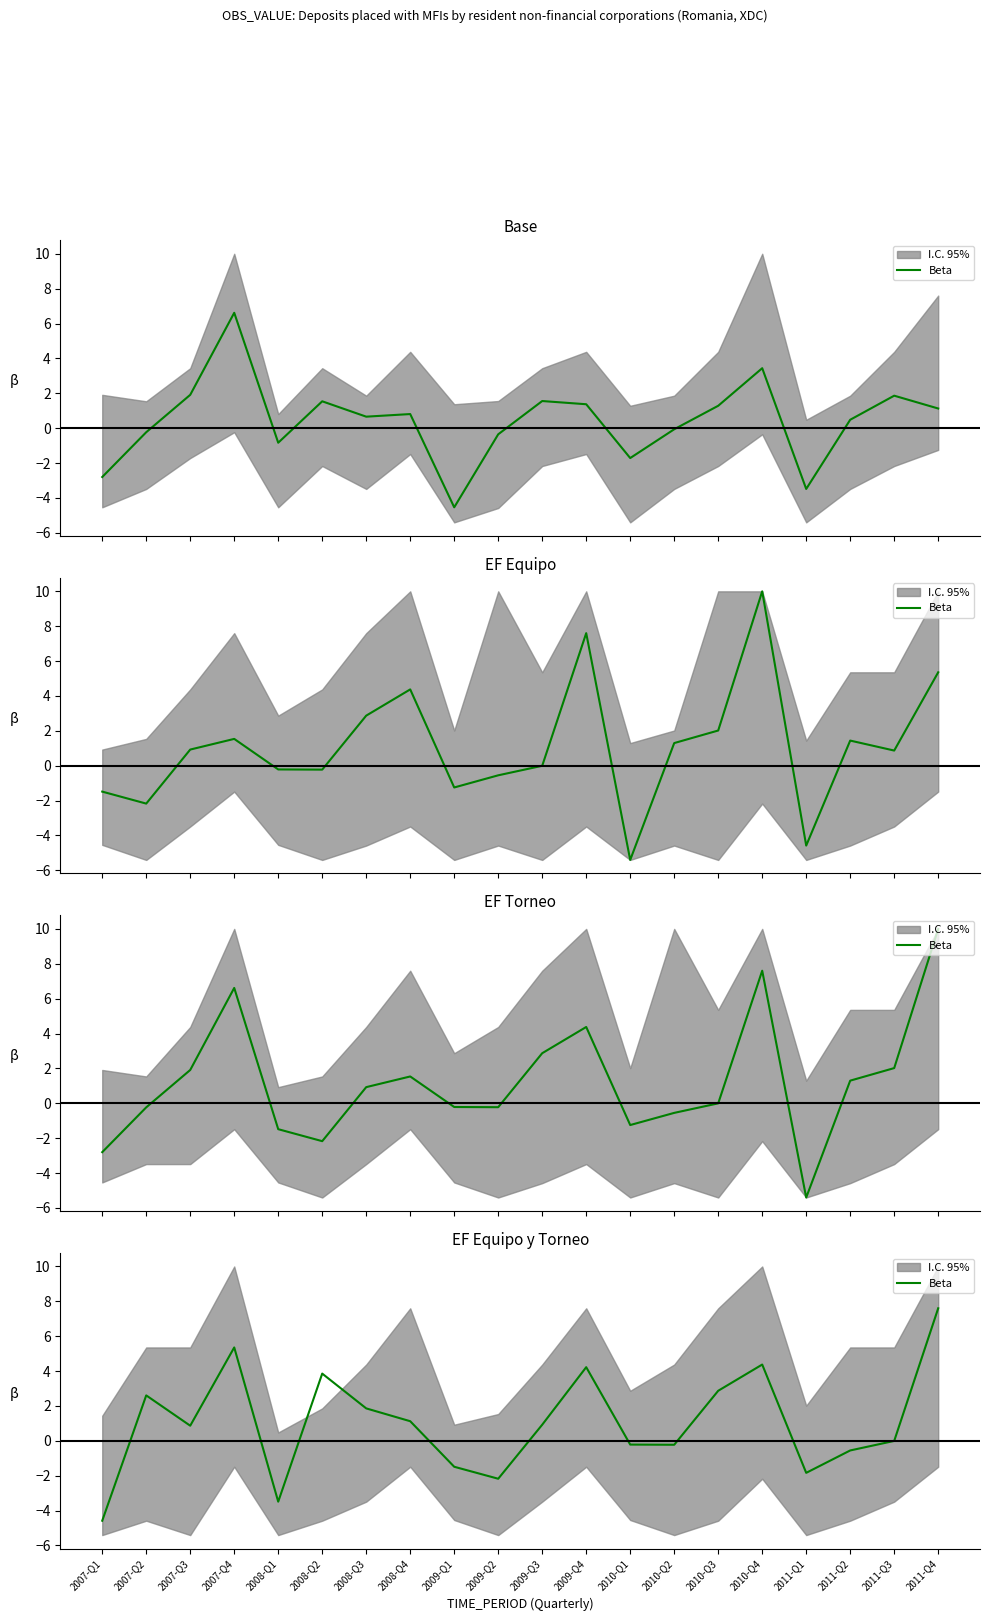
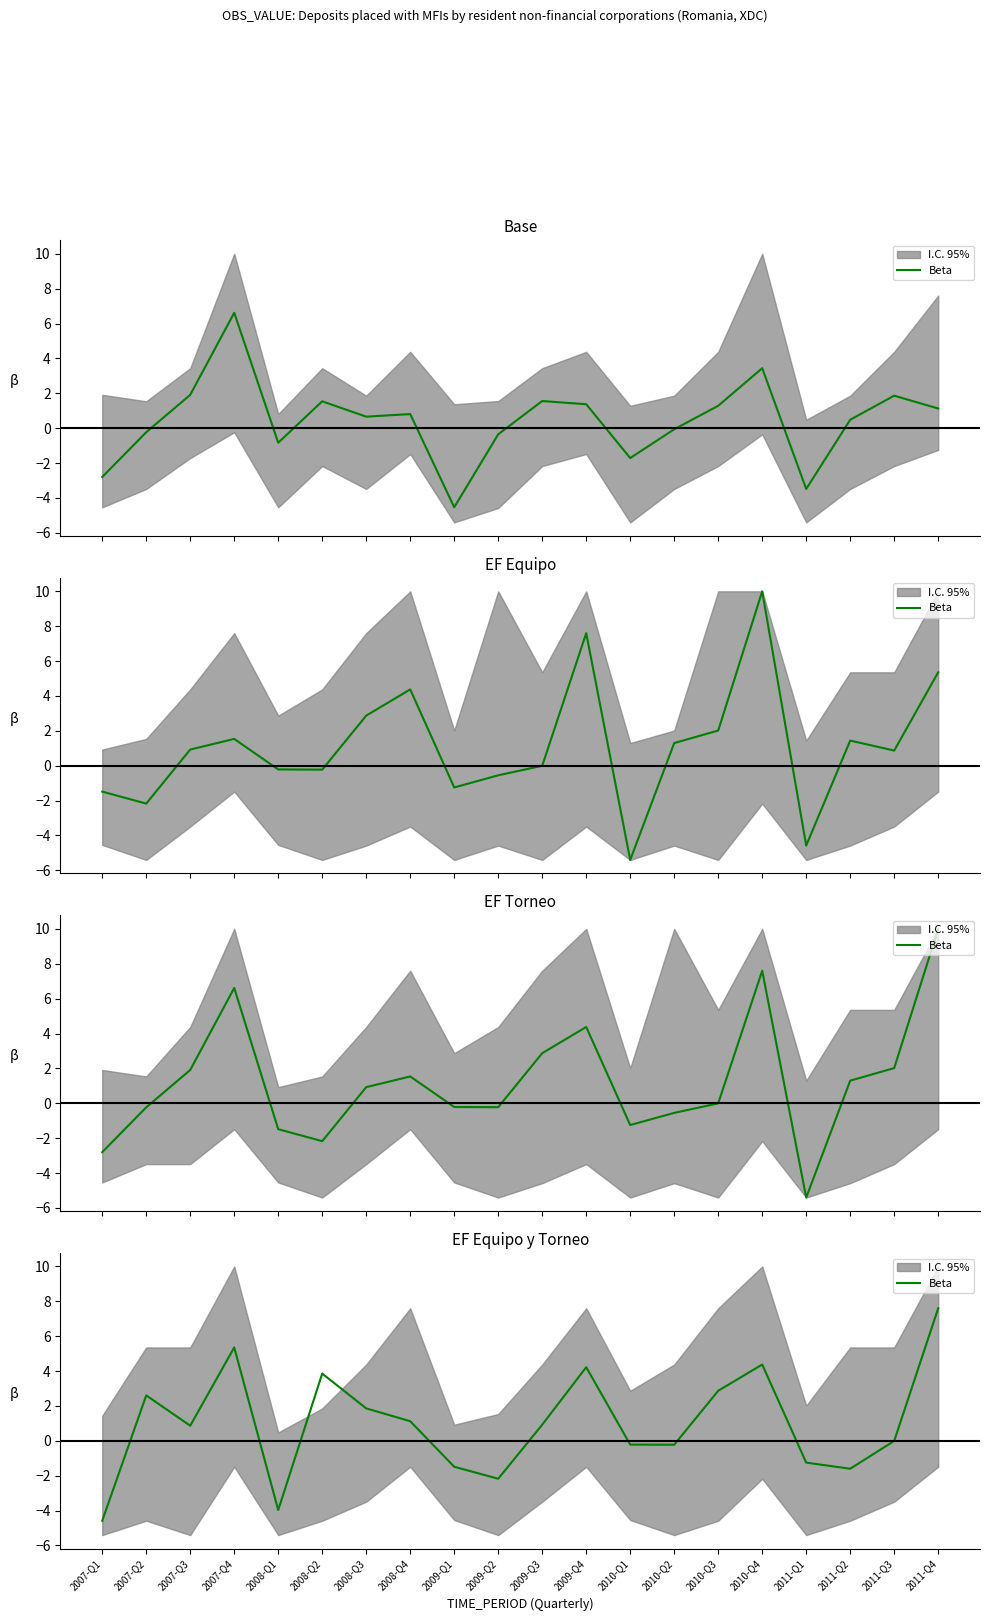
EF Equipo y Torneo, Beta, 2008-Q1: -3.5 -> -4.0
EF Equipo y Torneo, Beta, 2011-Q1: -1.8 -> -1.2
EF Equipo y Torneo, Beta, 2011-Q2: -0.5 -> -1.6
